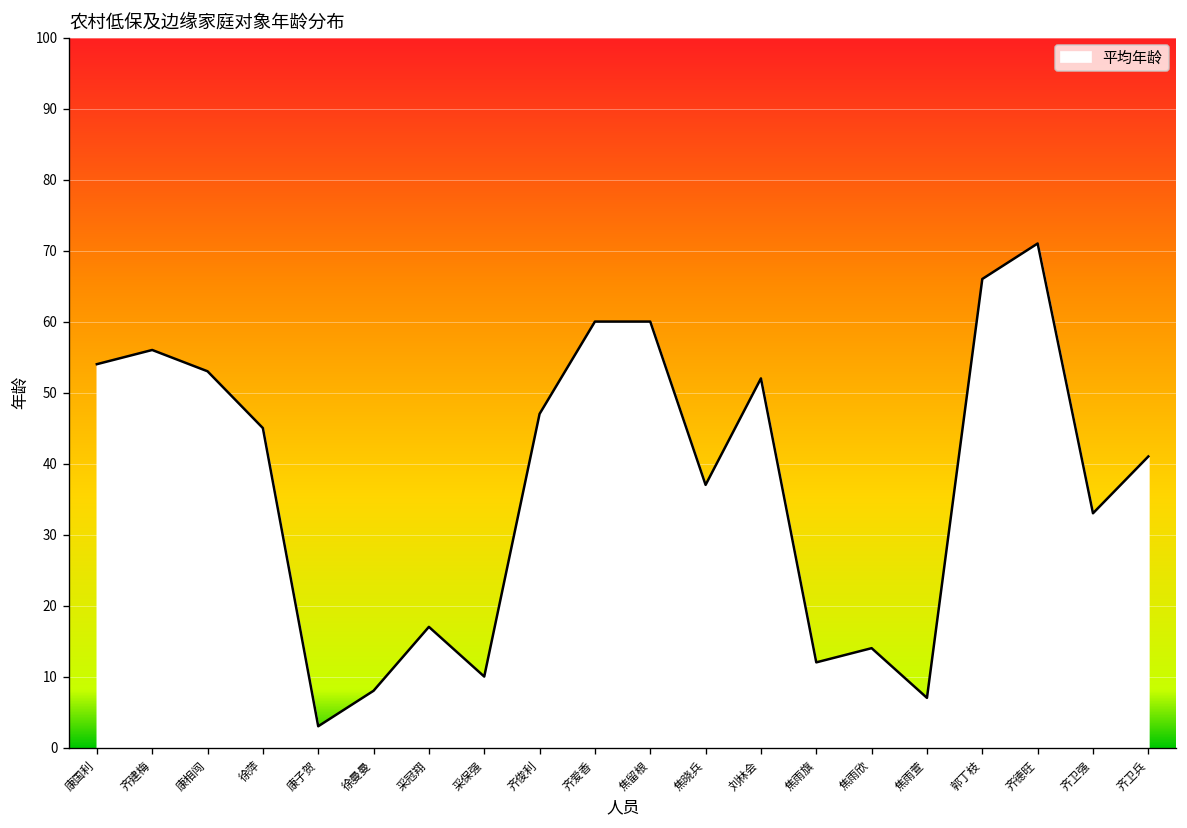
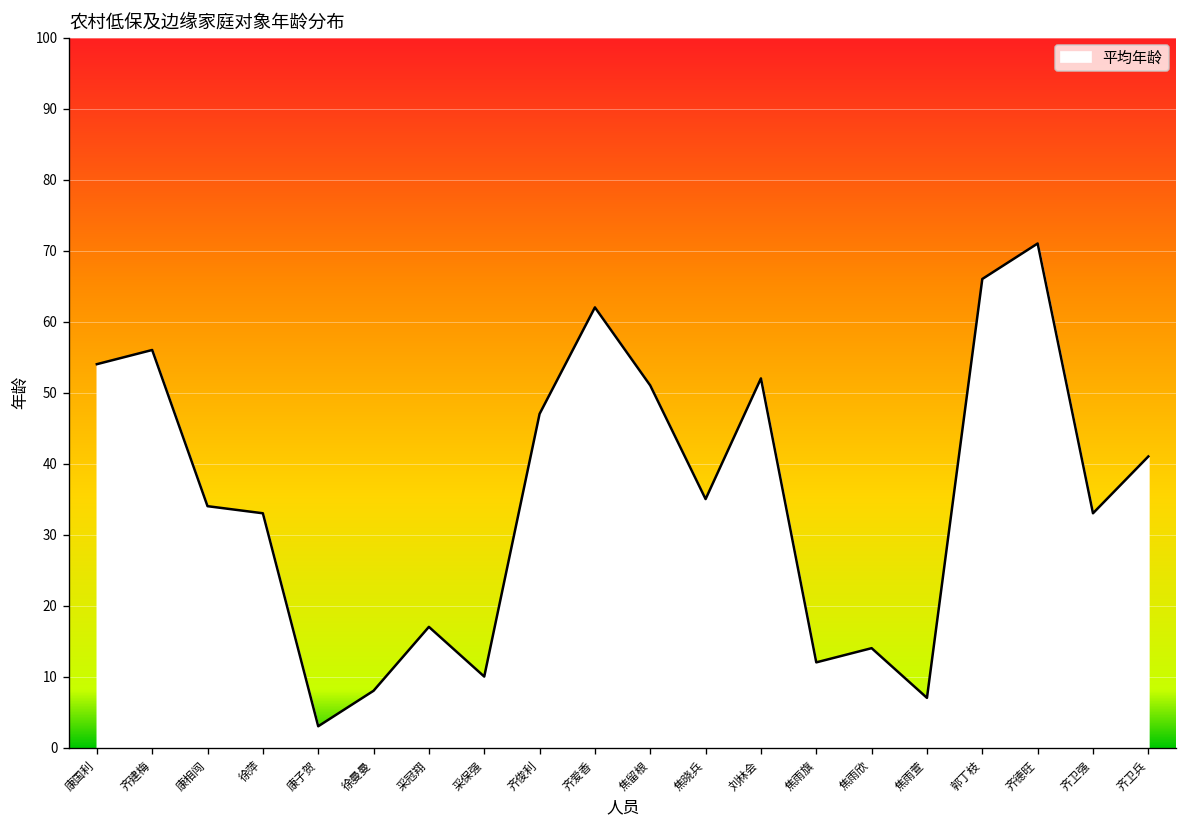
康相闯: 53 -> 34
徐萍: 45 -> 33
齐爱香: 60 -> 62
焦留根: 60 -> 51
焦晓兵: 37 -> 35
